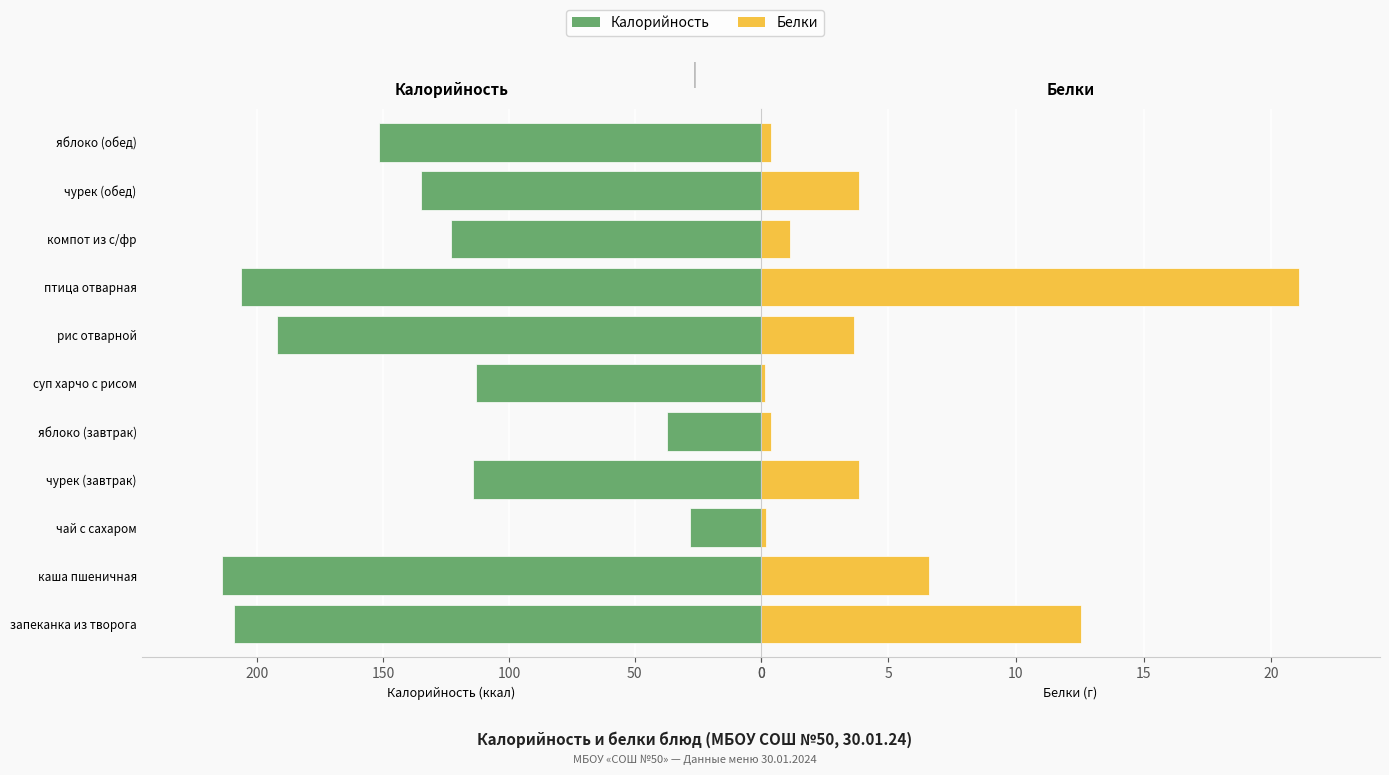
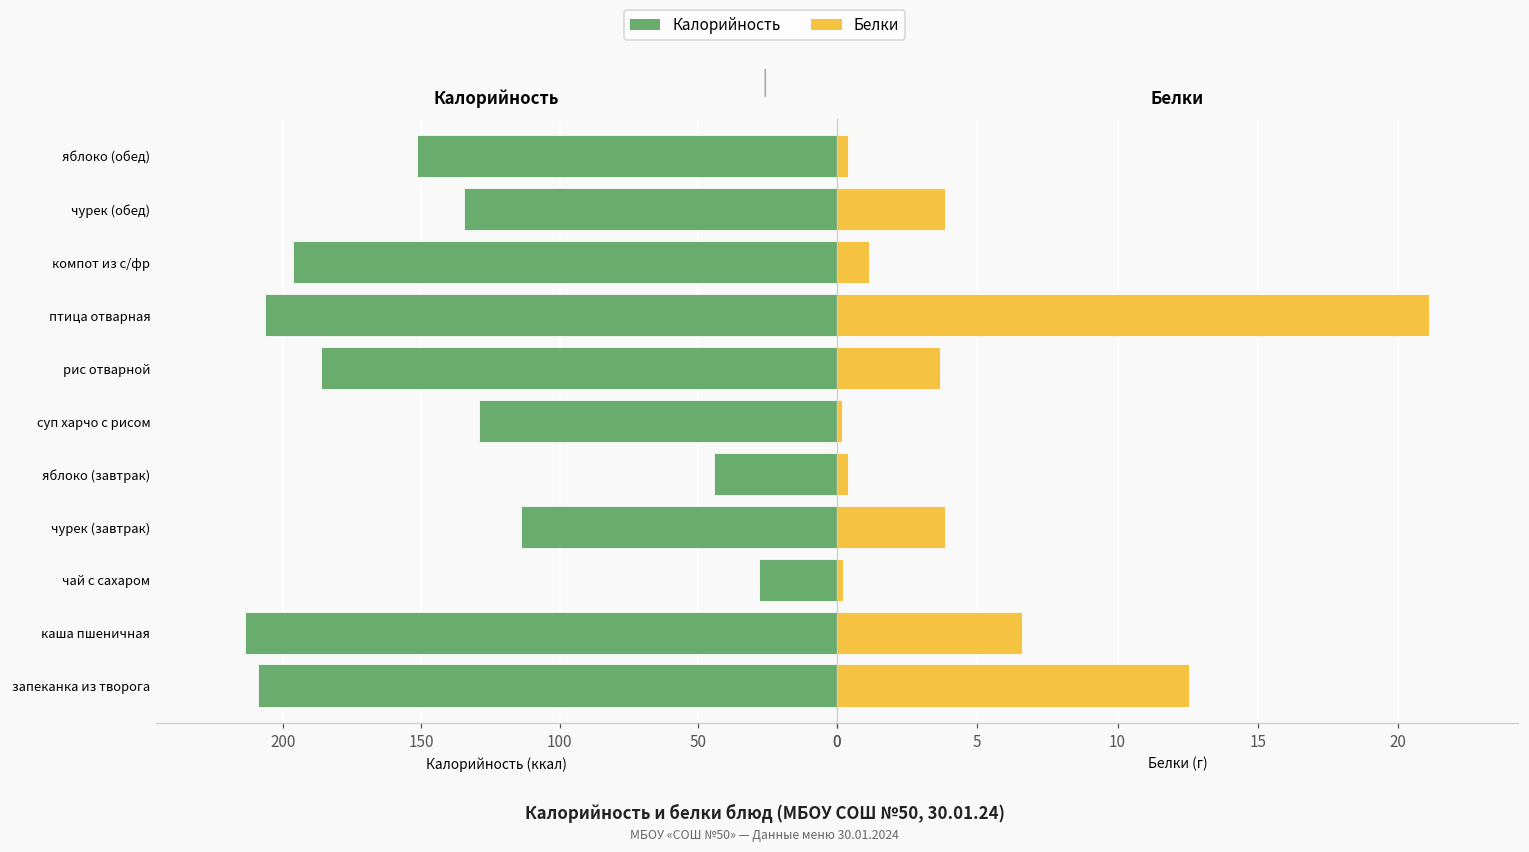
Калорийность, компот из с/фр: 123 -> 196
Калорийность, рис отварной: 192 -> 186
Калорийность, суп харчо с рисом: 113 -> 129
Калорийность, яблоко (завтрак): 37 -> 44
